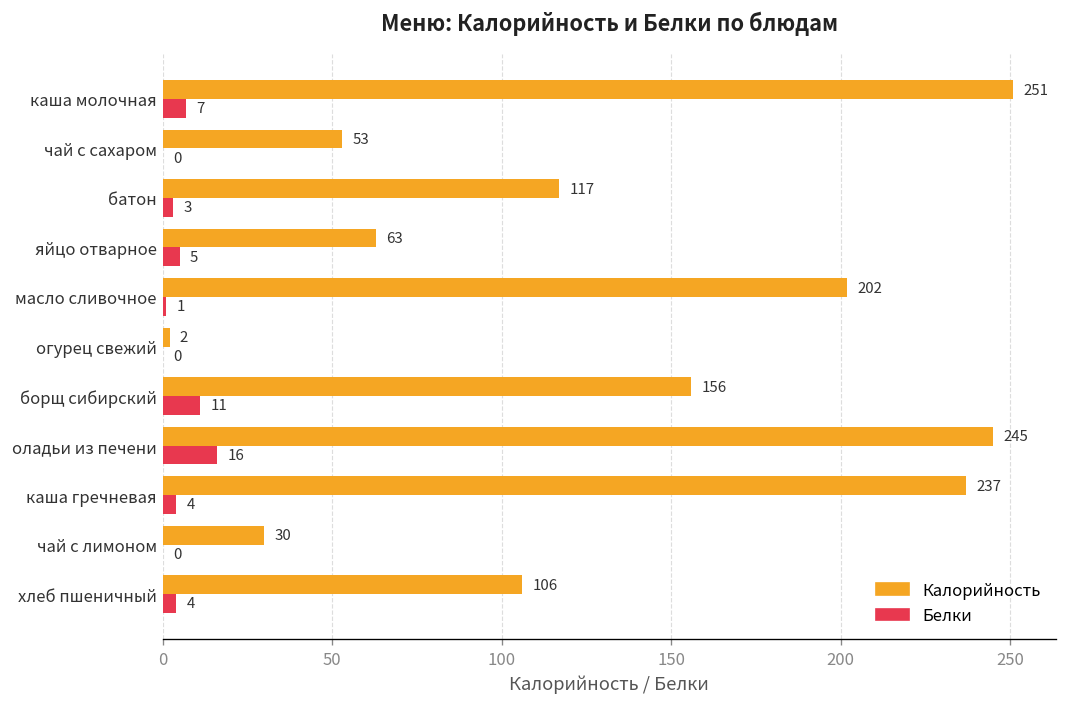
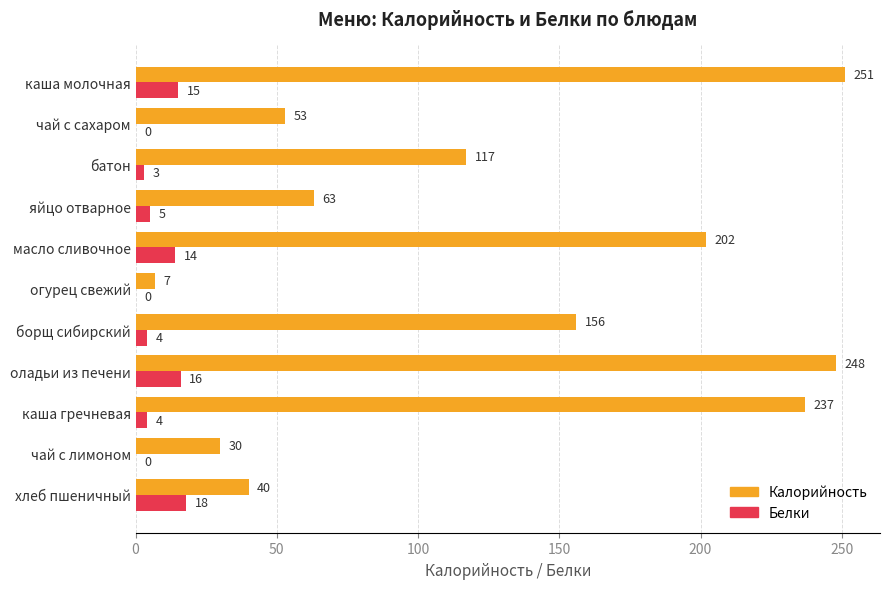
Белки, каша молочная: 7 -> 15
Белки, масло сливочное: 1 -> 14
Калорийность, огурец свежий: 2 -> 7
Белки, борщ сибирский: 11 -> 4
Калорийность, оладьи из печени: 245 -> 248
Калорийность, хлеб пшеничный: 106 -> 40
Белки, хлеб пшеничный: 4 -> 18
